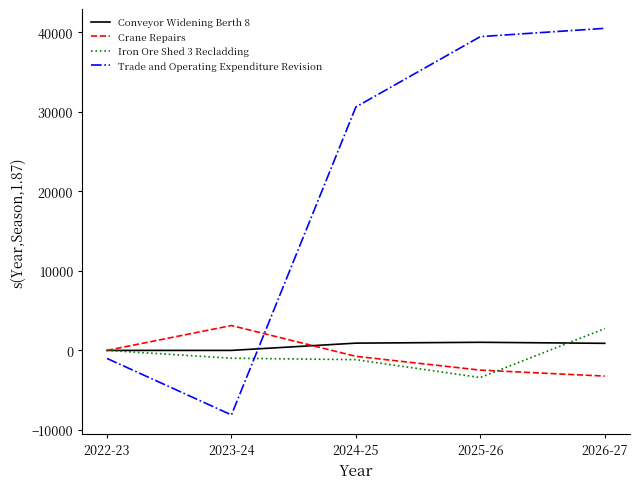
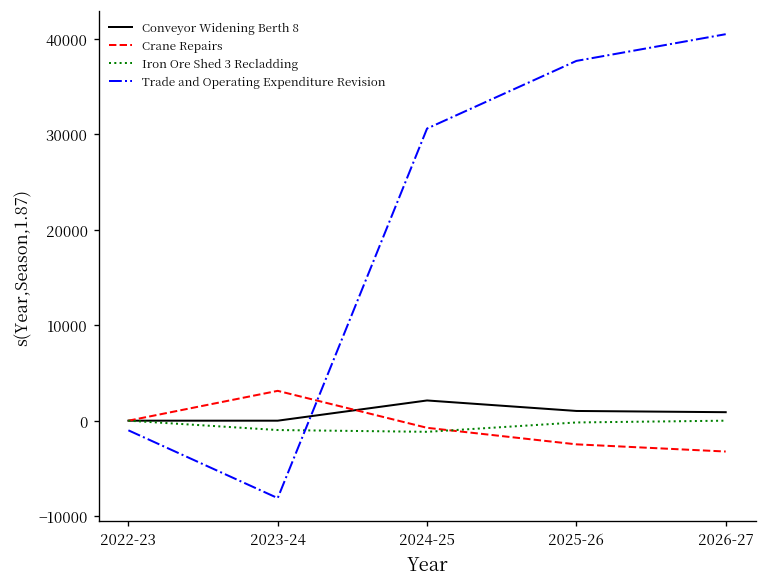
Conveyor Widening Berth 8, 2024-25: 1000 -> 2000
Iron Ore Shed 3 Recladding, 2025-26: -3000 -> 0
Trade and Operating Expenditure Revision, 2025-26: 39000 -> 38000
Iron Ore Shed 3 Recladding, 2026-27: 3000 -> 0
